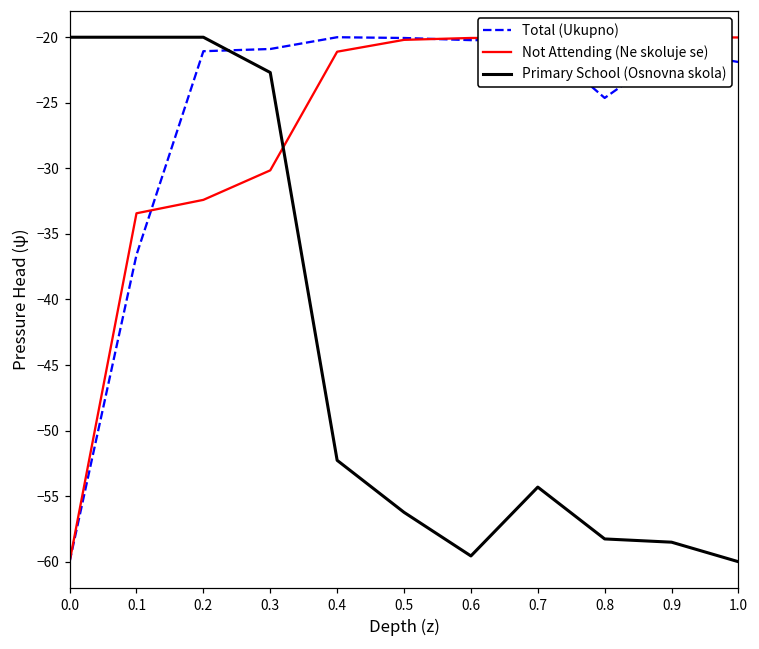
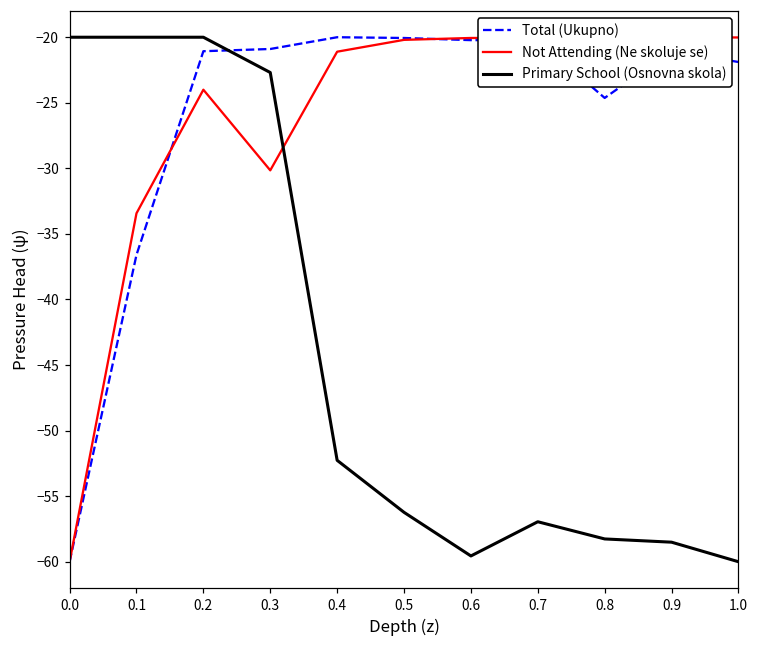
Not Attending (Ne skoluje se), 0.2: -32.4 -> -24.0
Primary School (Osnovna skola), 0.7: -54.3 -> -57.0
